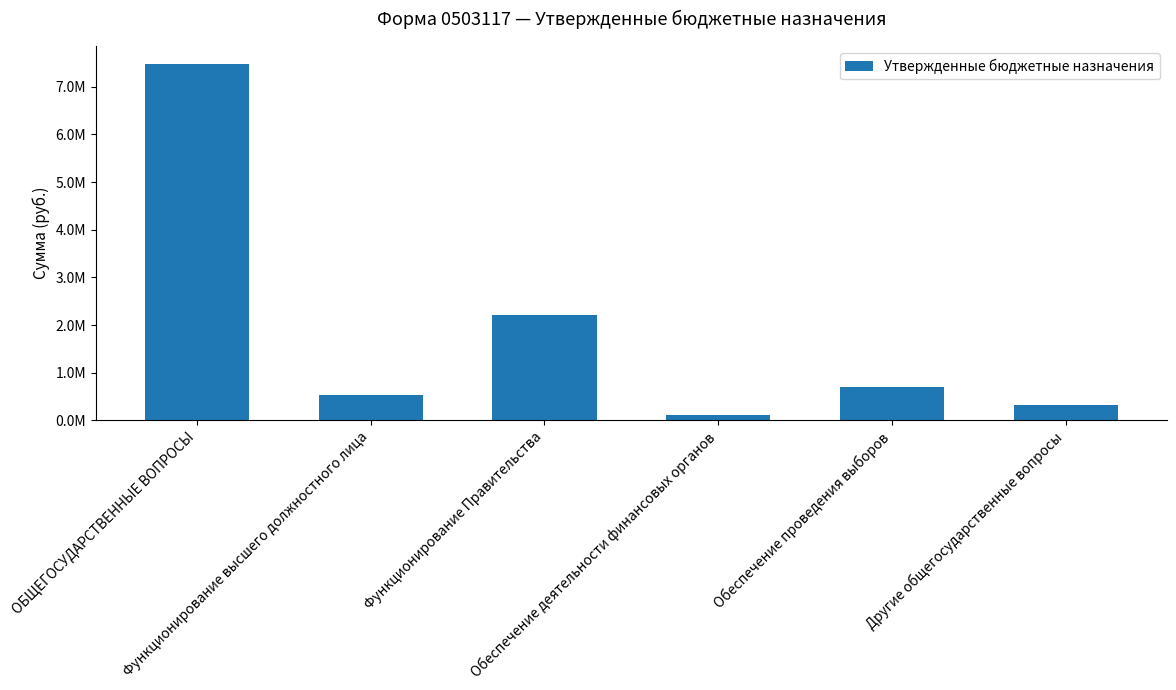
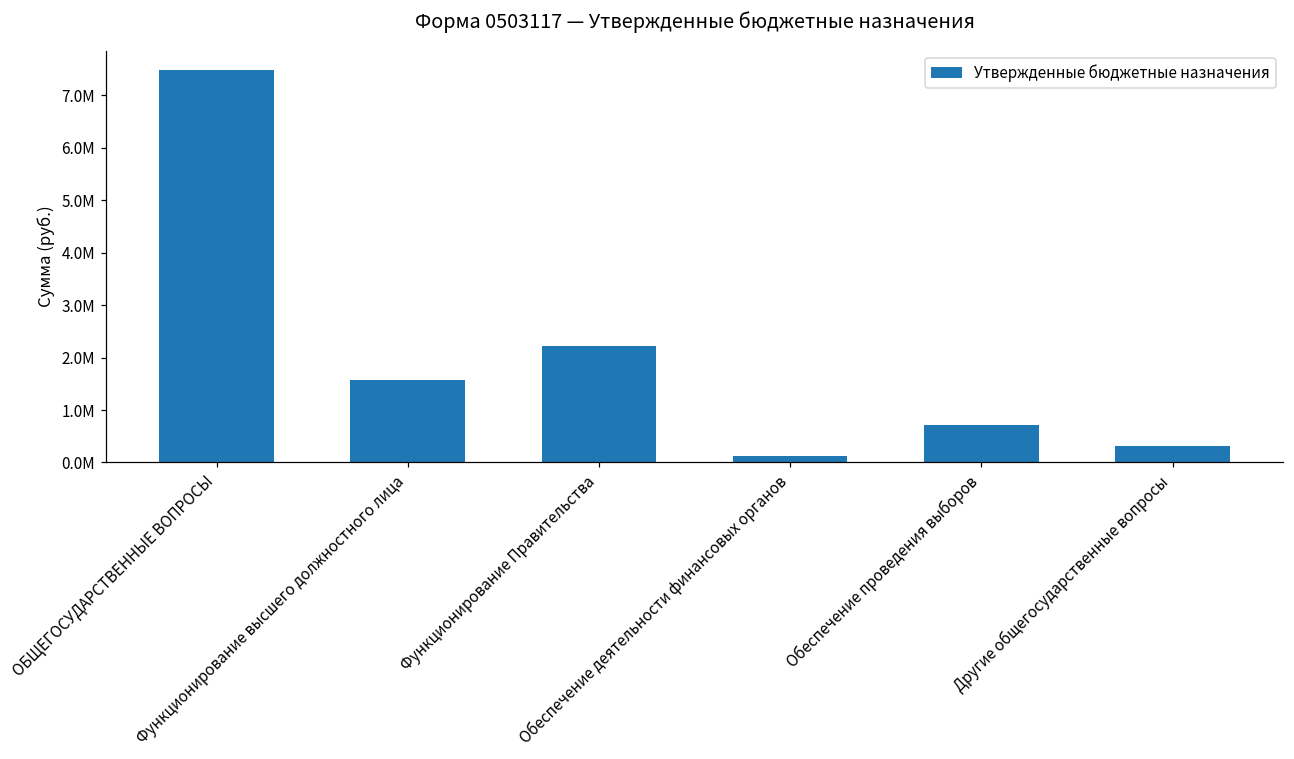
Функционирование высшего должностного лица: 500000 -> 1600000
